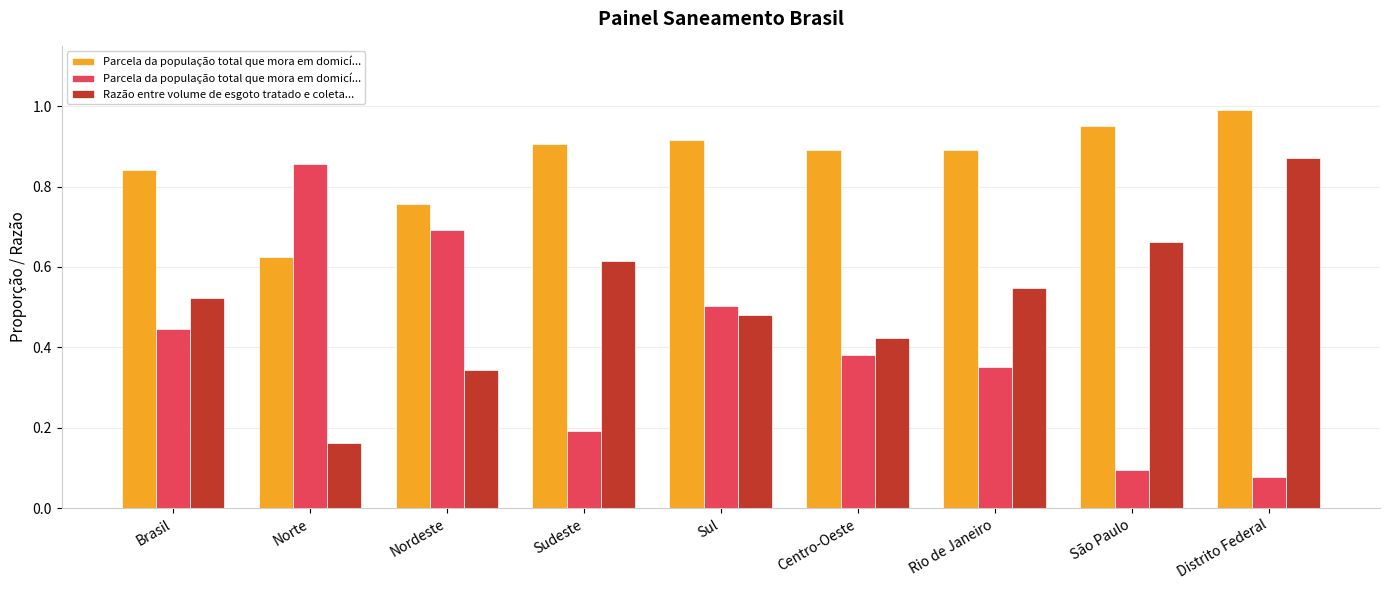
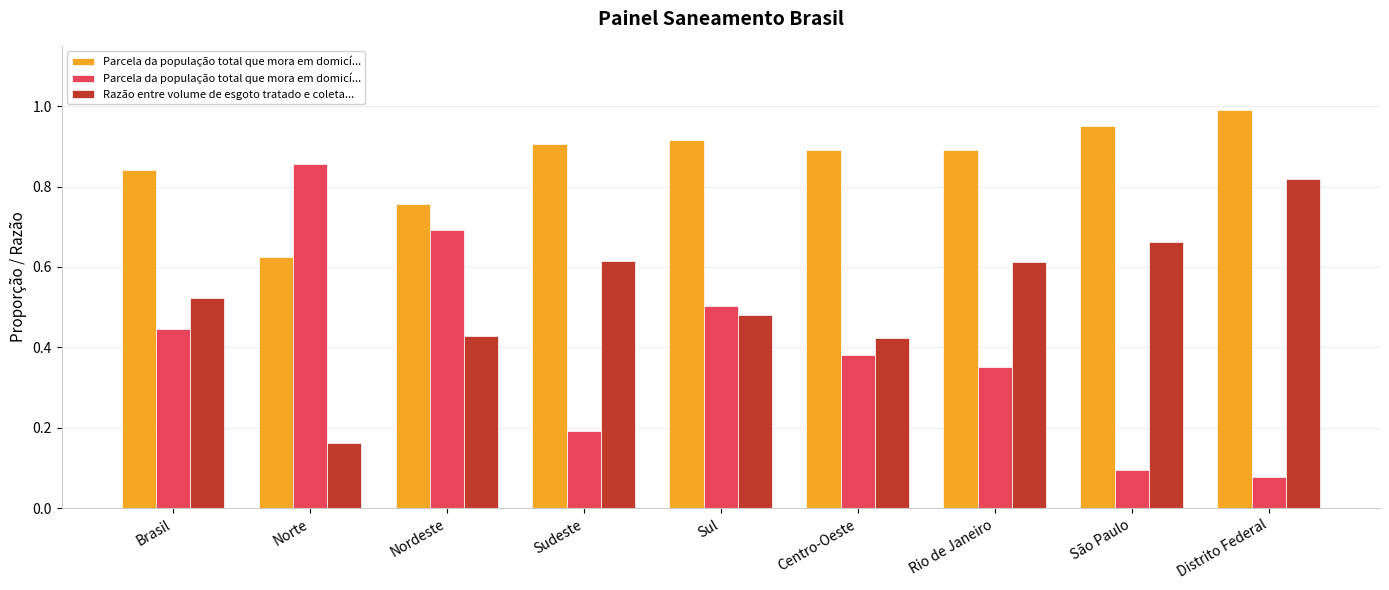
Razão entre volume de esgoto tratado e coleta..., Nordeste: 0.34 -> 0.43
Razão entre volume de esgoto tratado e coleta..., Rio de Janeiro: 0.55 -> 0.61
Razão entre volume de esgoto tratado e coleta..., Distrito Federal: 0.87 -> 0.82
